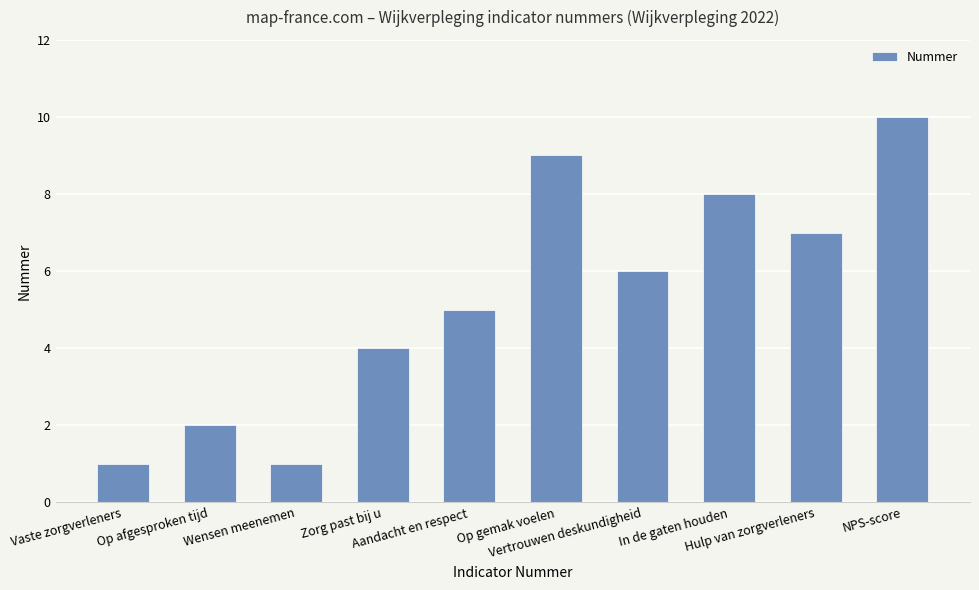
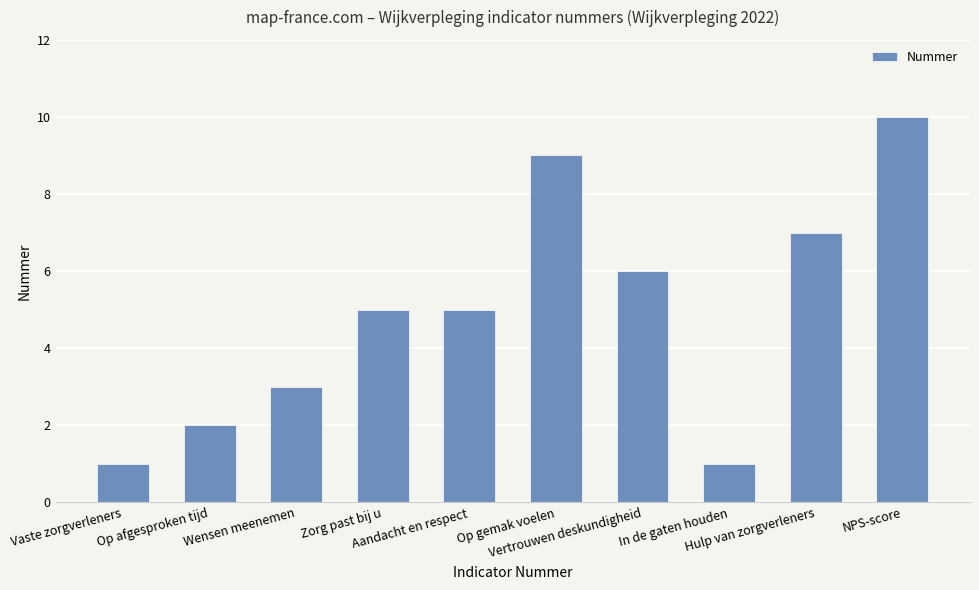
Wensen meenemen: 1 -> 3
Zorg past bij u: 4 -> 5
In de gaten houden: 8 -> 1
